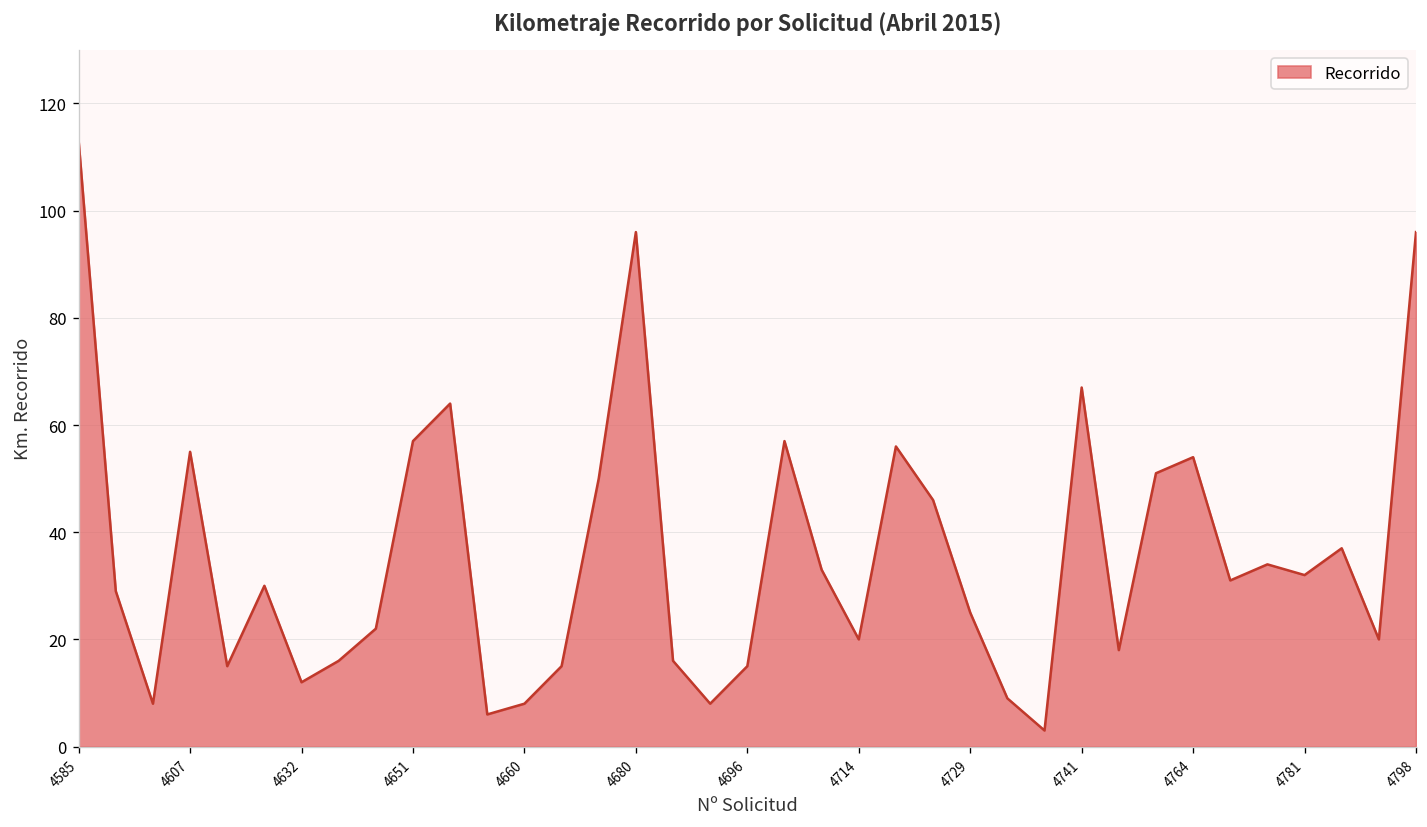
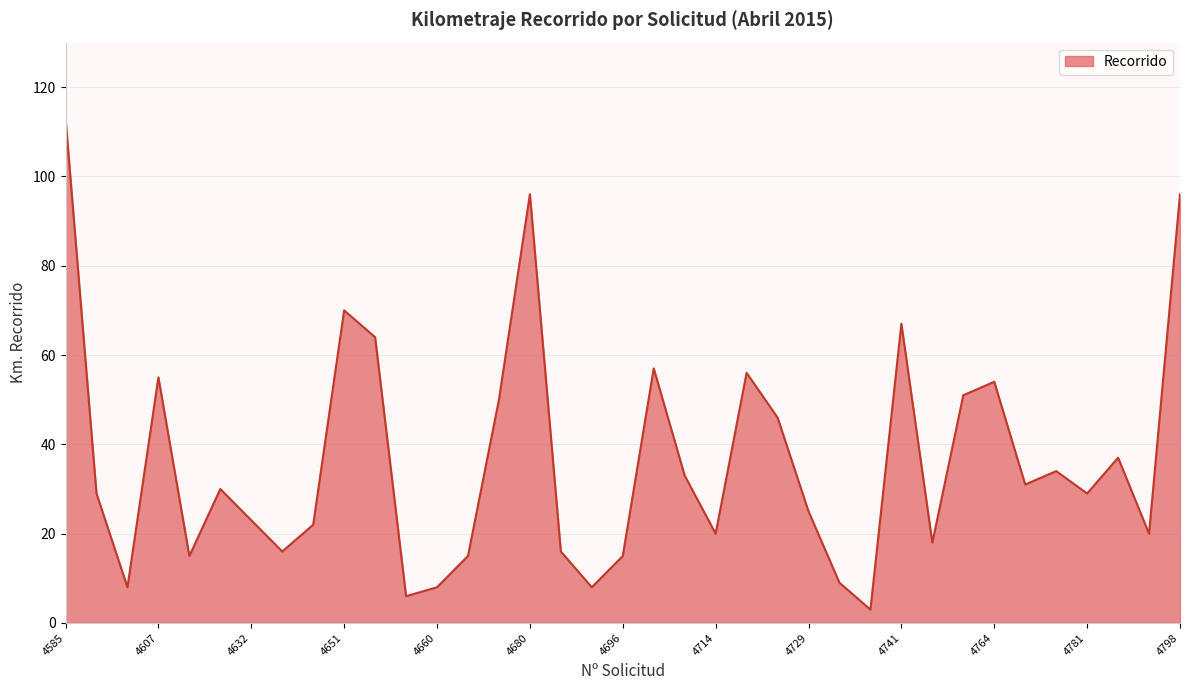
4632: 12 -> 23
4651: 57 -> 70
4781: 32 -> 29
